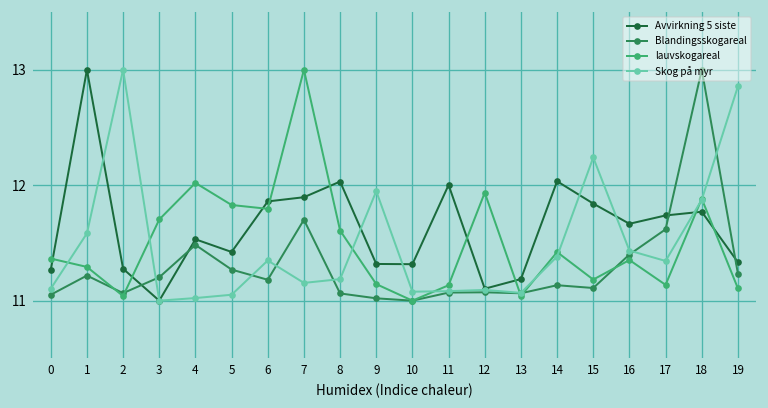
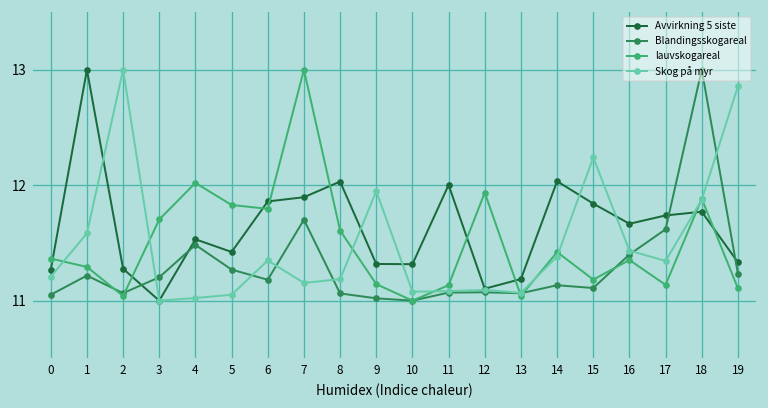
Skog på myr, 0: 11.1 -> 11.2
